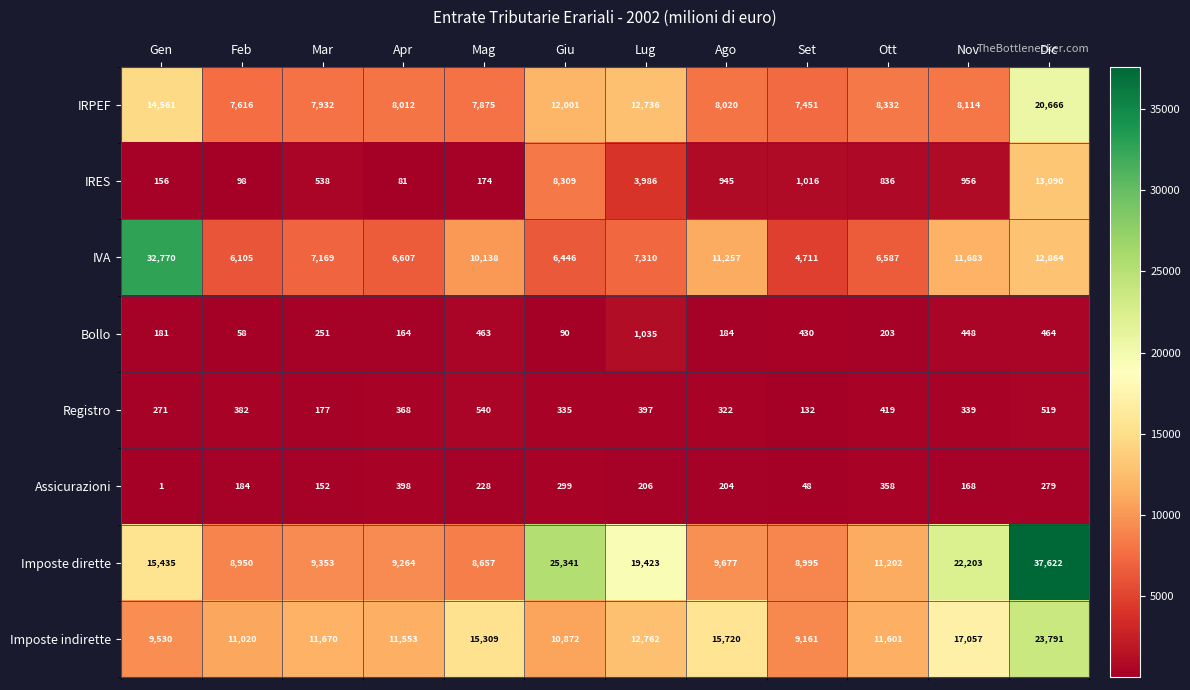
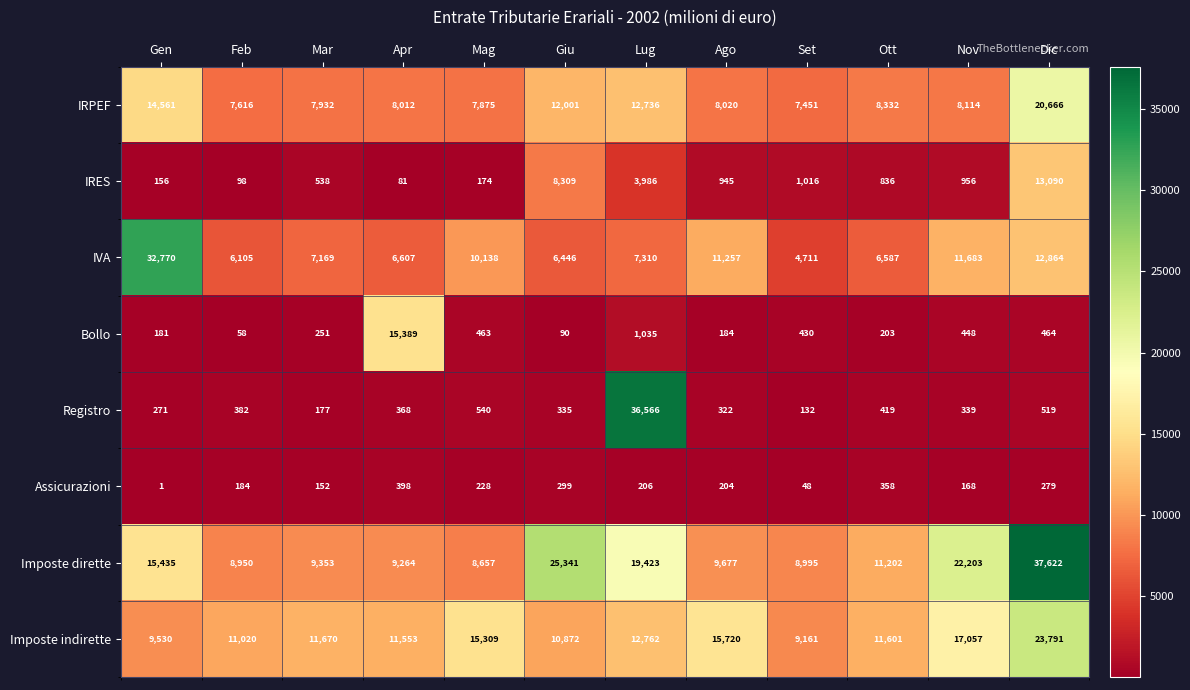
Bollo, Apr: 164 -> 15,389
Registro, Lug: 397 -> 36,566
